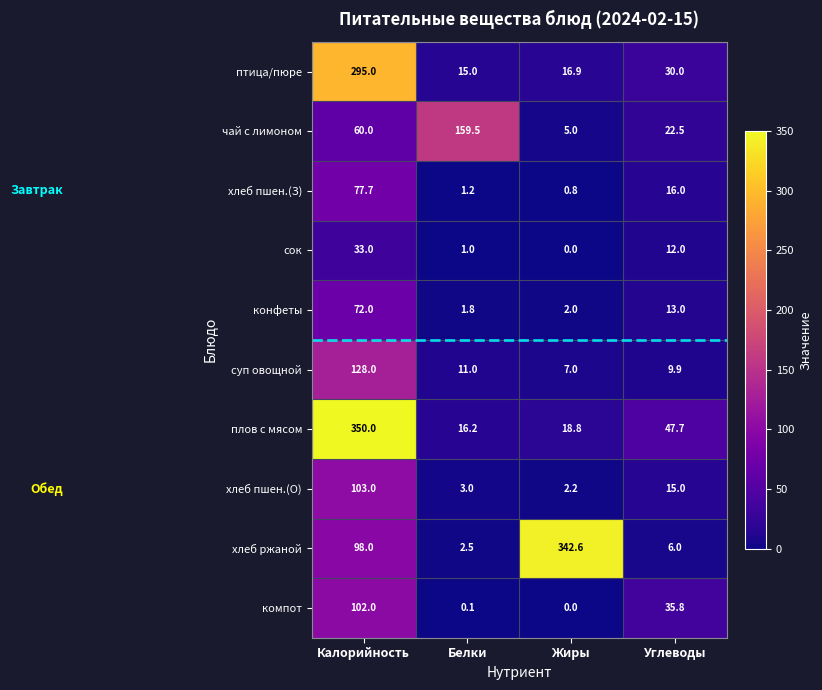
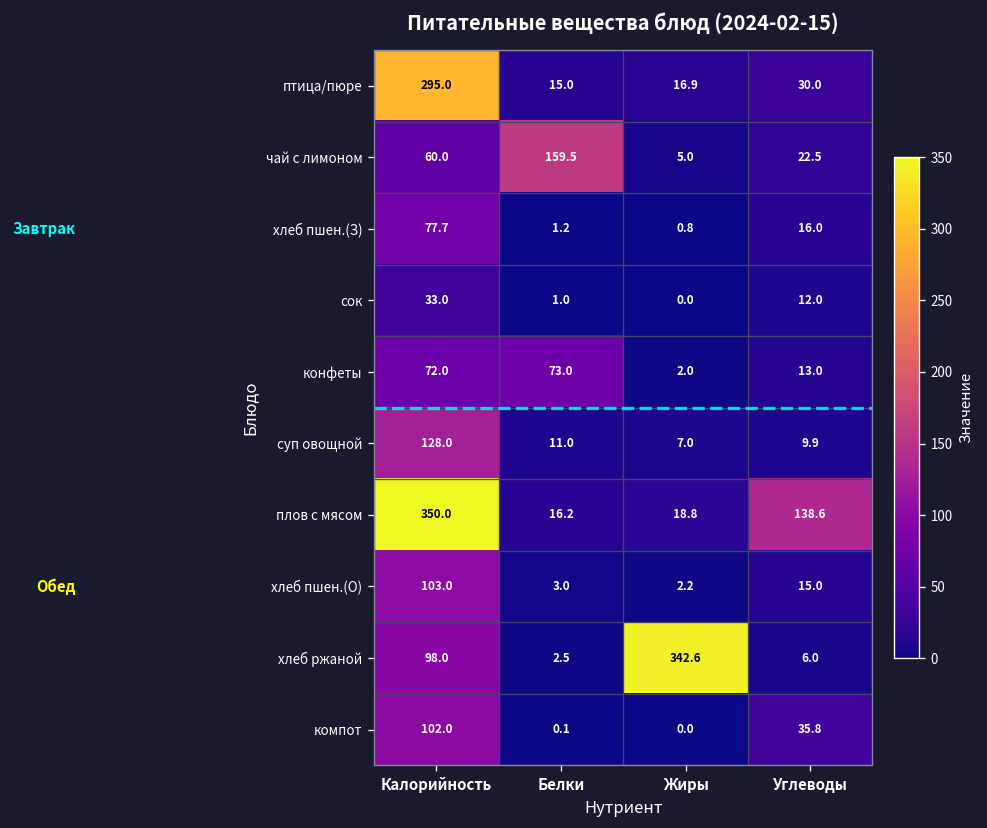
конфеты, Белки: 1.8 -> 73.0
плов с мясом, Углеводы: 47.7 -> 138.6
